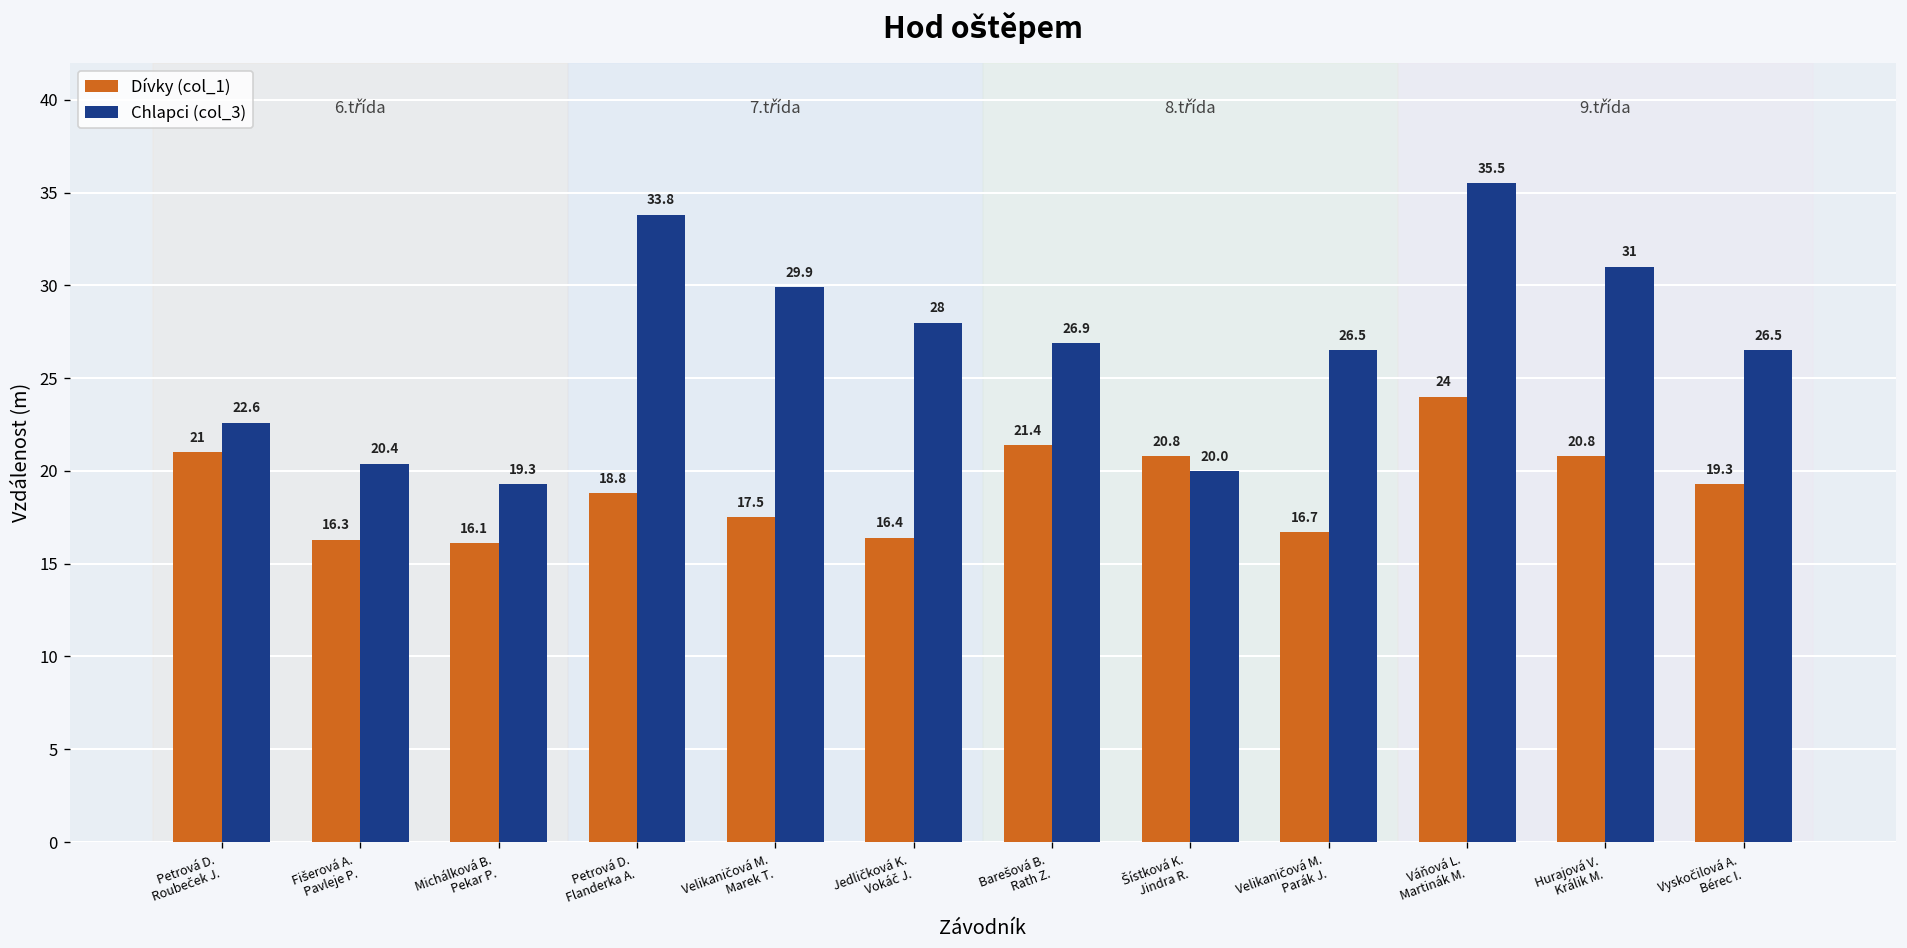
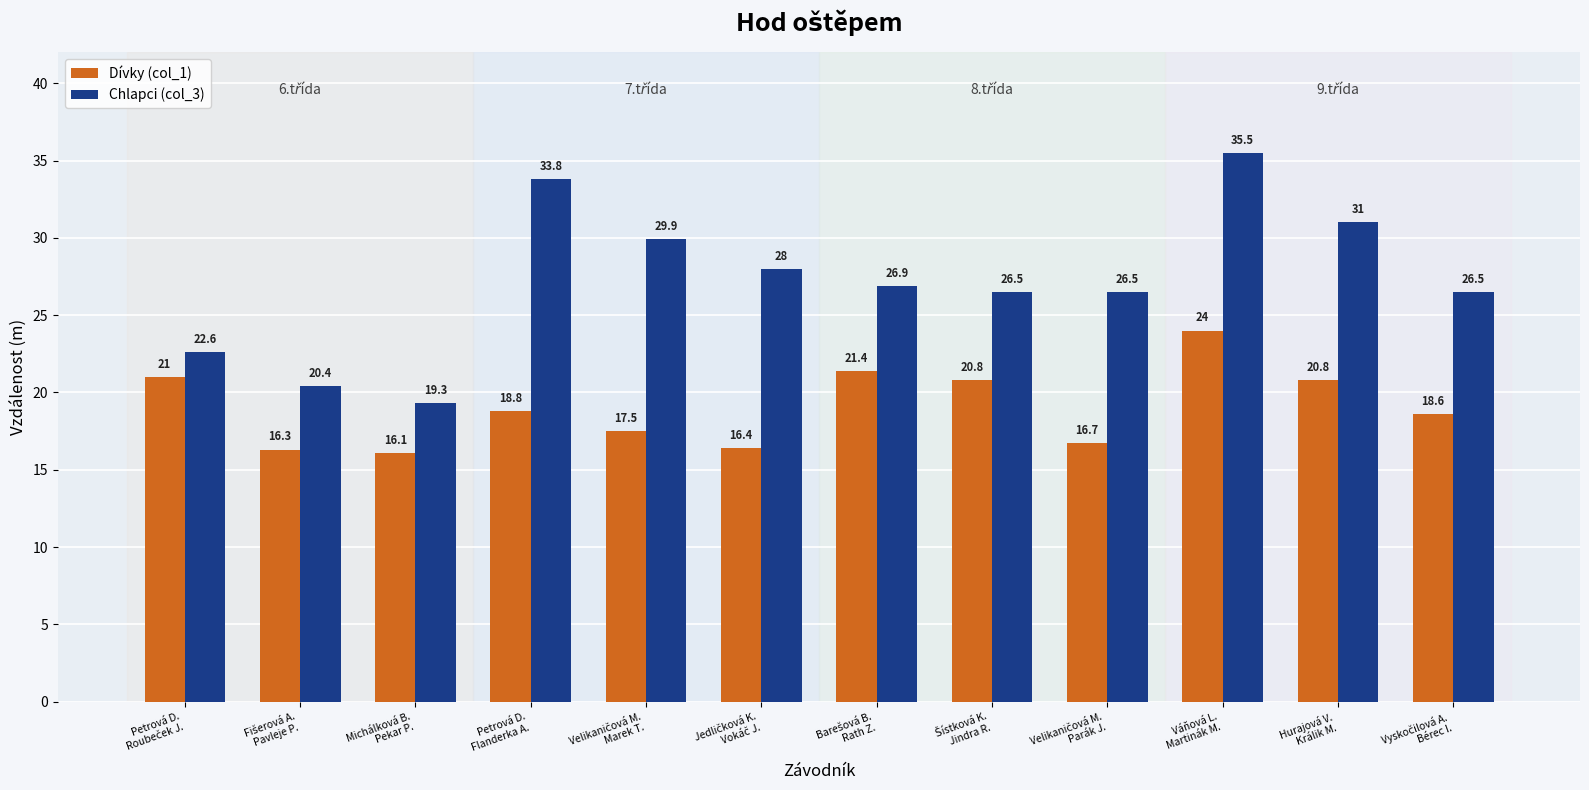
Chlapci (col_3), Šístková K. Jindra R.: 20.0 -> 26.5
Dívky (col_1), Vyskočilová A. Bérec I.: 19.3 -> 18.6
